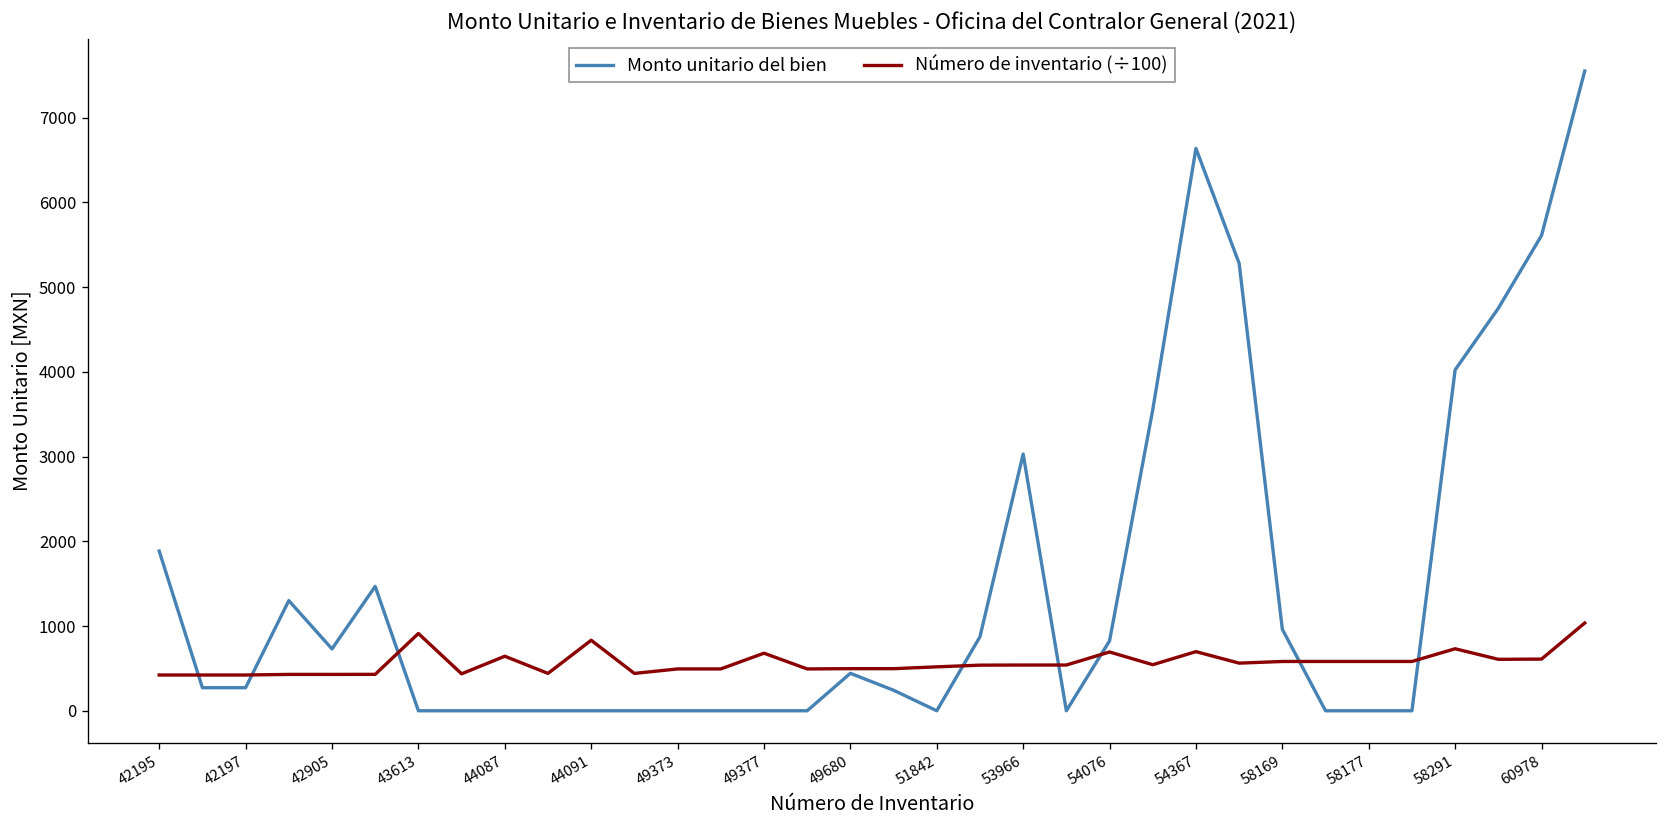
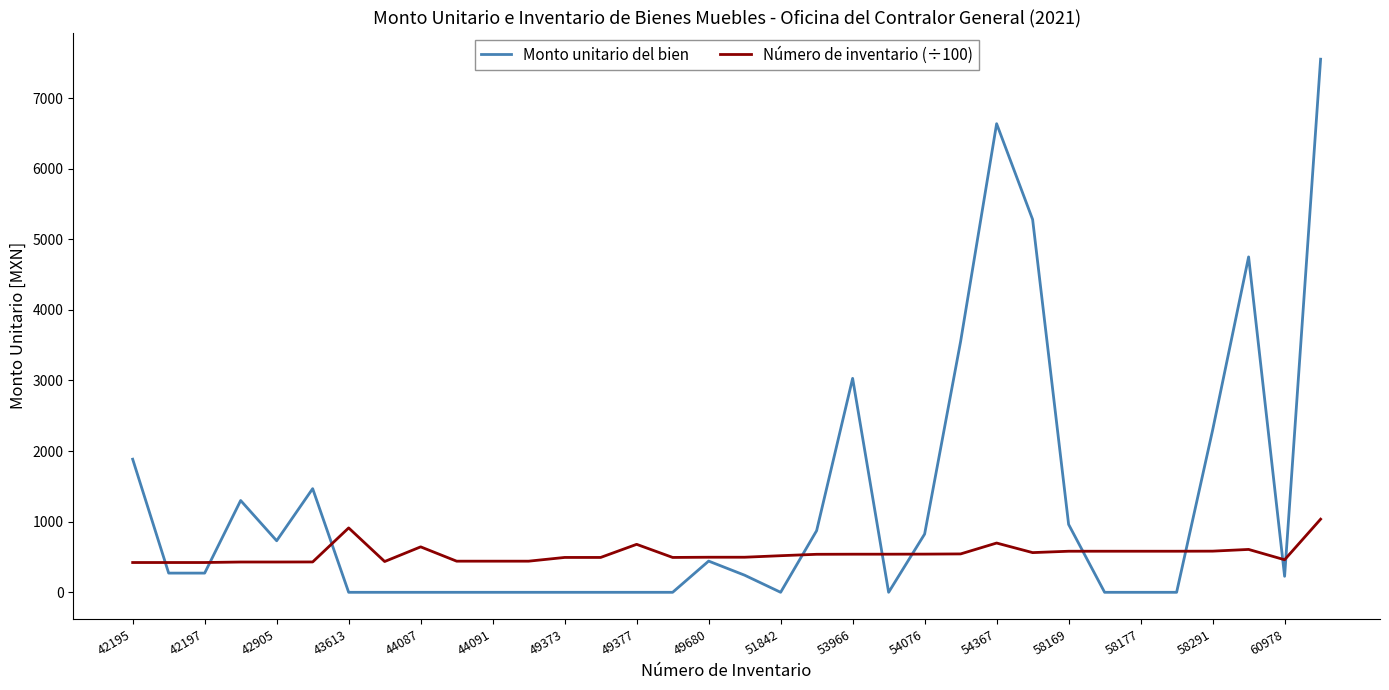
Número de inventario (÷100), 44091: 800 -> 400
Número de inventario (÷100), 54076: 700 -> 500
Monto unitario del bien, 58291: 4000 -> 2300
Número de inventario (÷100), 58291: 700 -> 600
Monto unitario del bien, 60978: 5600 -> 200
Número de inventario (÷100), 60978: 600 -> 500
